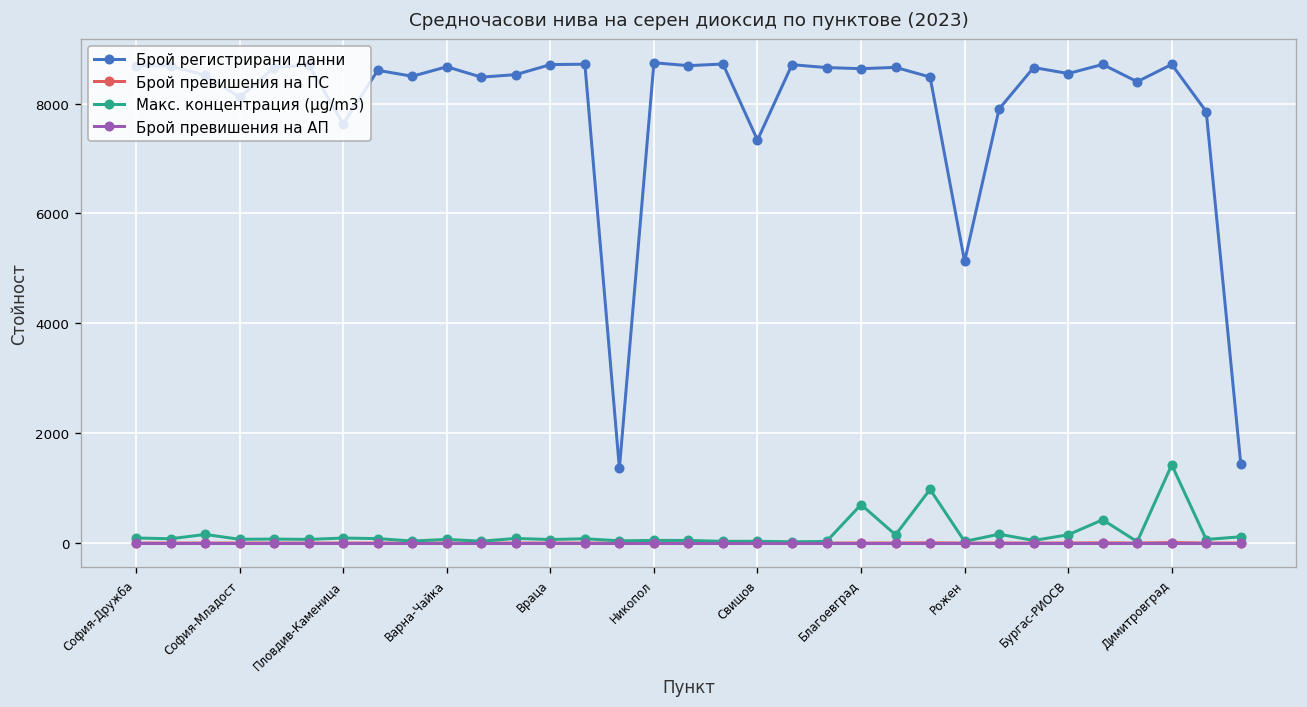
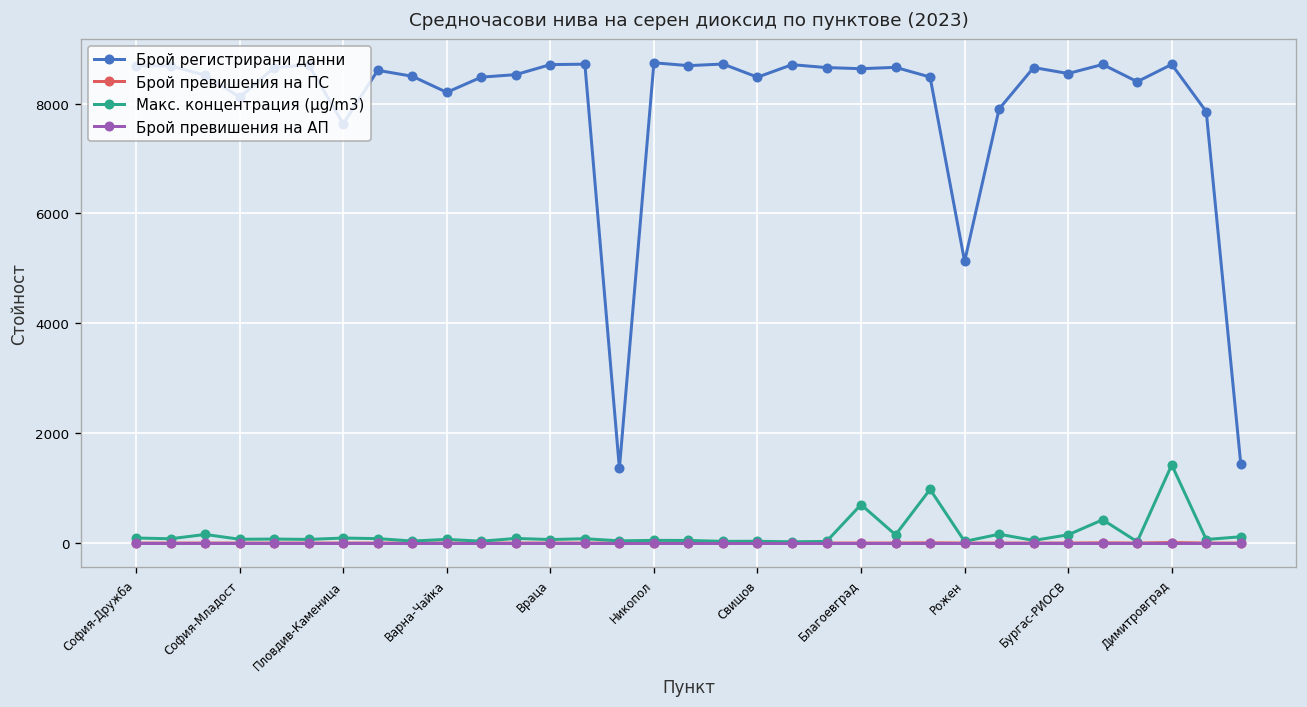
Брой регистрирани данни, Варна-Чайка: 8700 -> 8200
Брой регистрирани данни, Свищов: 7300 -> 8500
